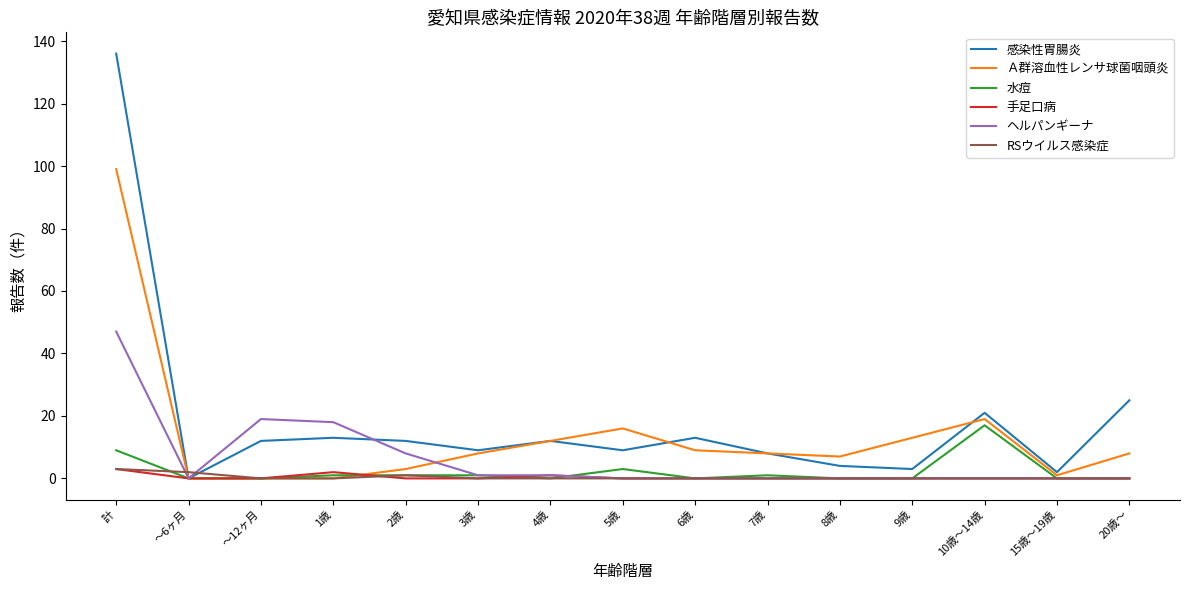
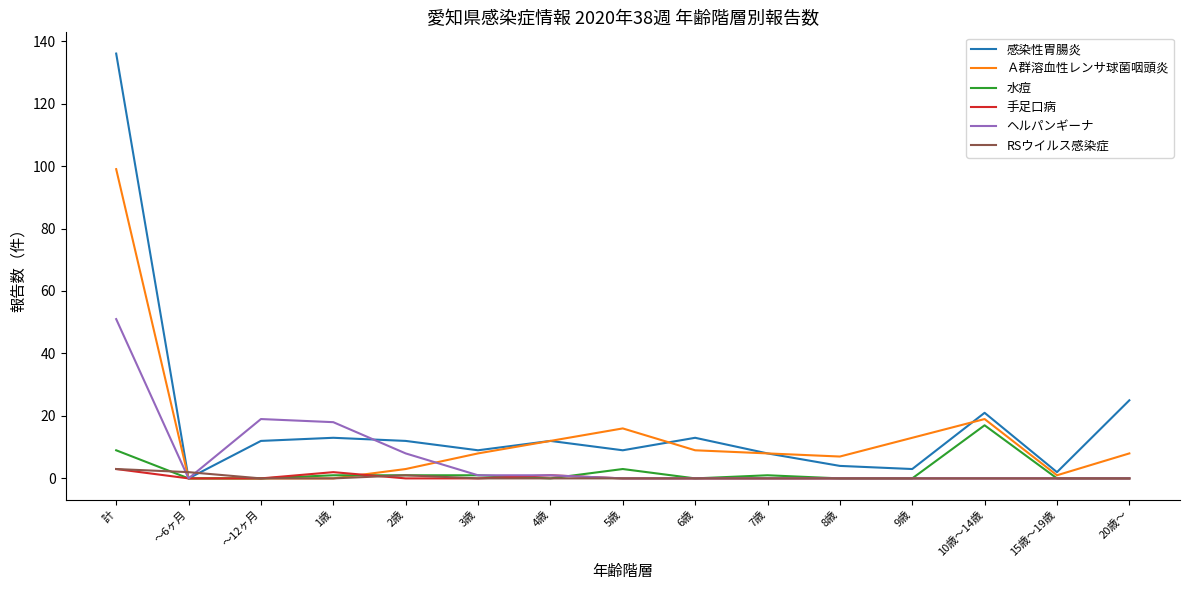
ヘルパンギーナ, 計: 47 -> 51
